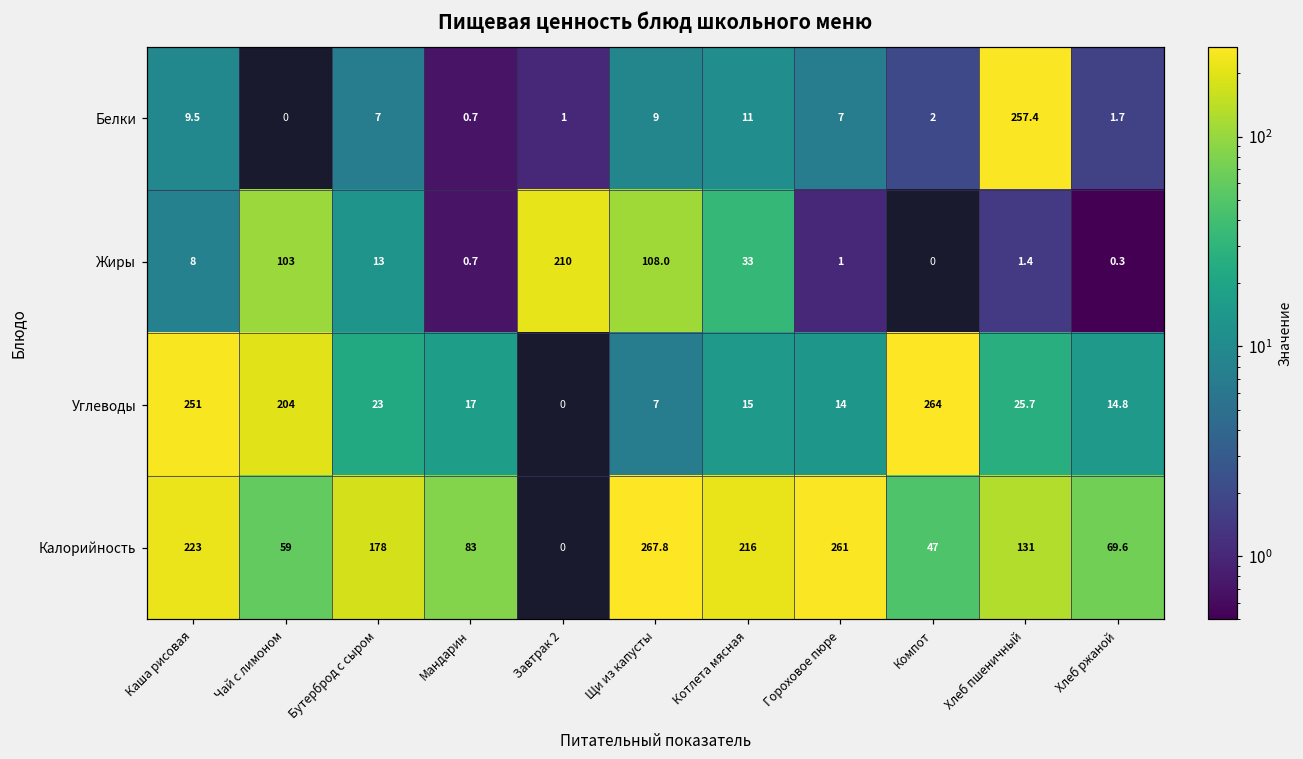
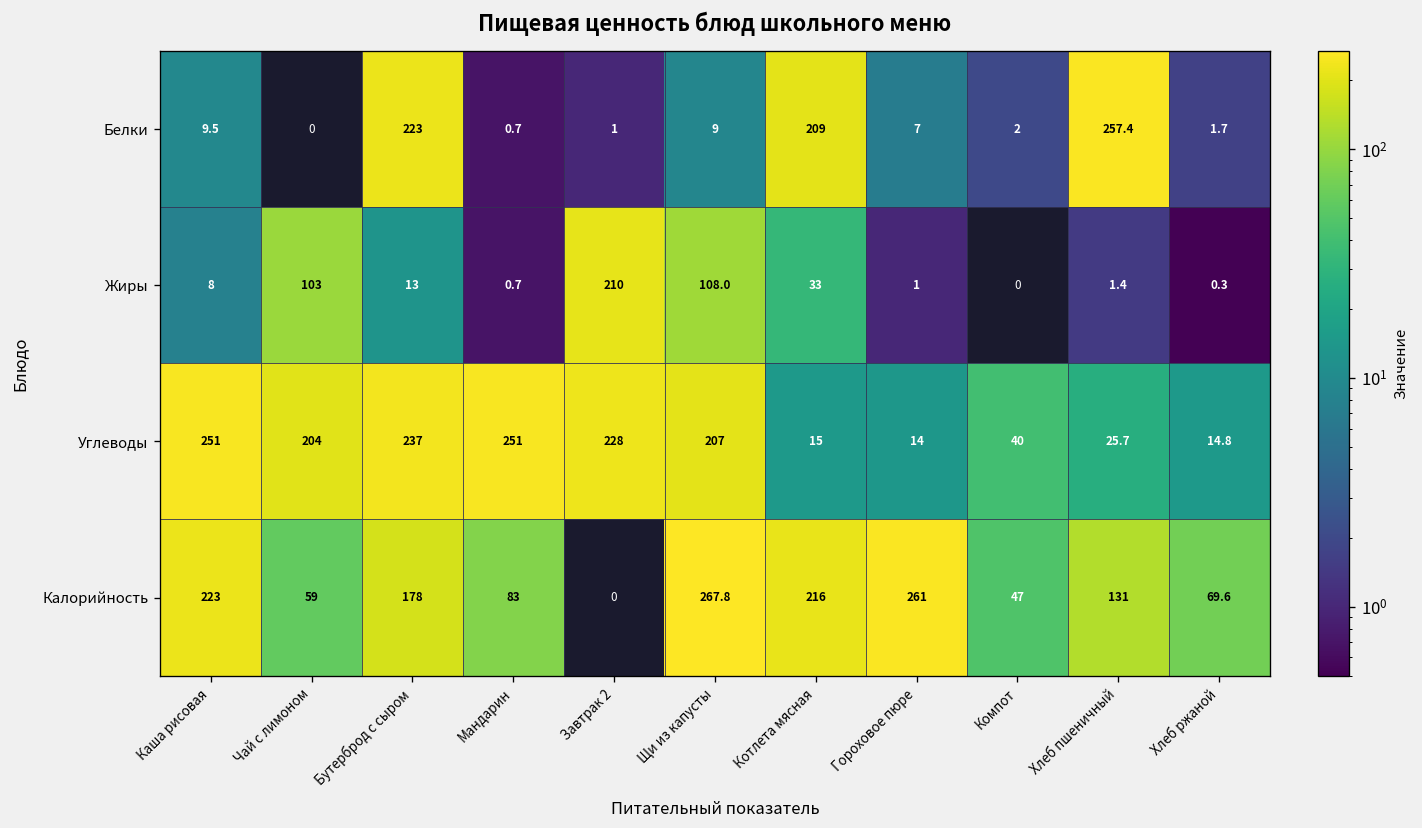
Белки, Бутерброд с сыром: 7 -> 223
Белки, Котлета мясная: 11 -> 209
Углеводы, Бутерброд с сыром: 23 -> 237
Углеводы, Мандарин: 17 -> 251
Углеводы, Завтрак 2: 0 -> 228
Углеводы, Щи из капусты: 7 -> 207
Углеводы, Компот: 264 -> 40
